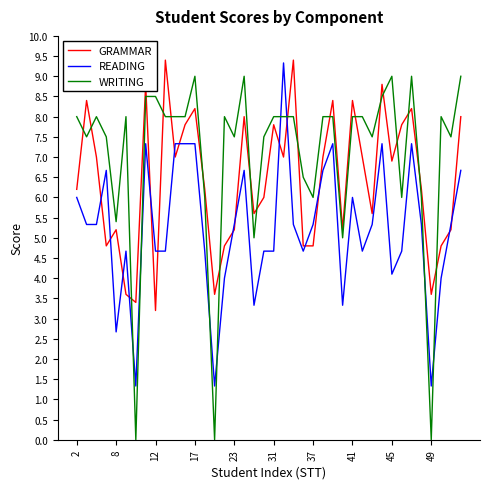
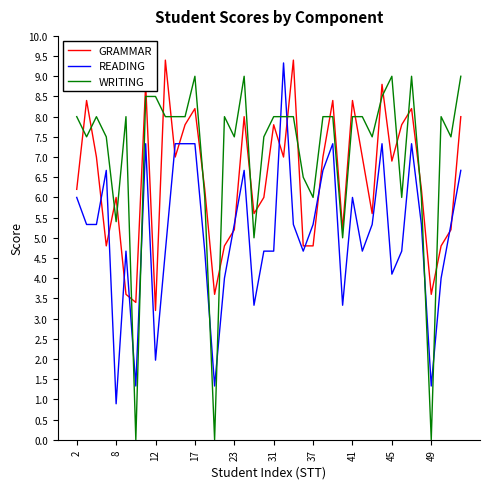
GRAMMAR, 8: 5.2 -> 6.0
READING, 8: 2.7 -> 0.9
READING, 12: 4.7 -> 2.0
